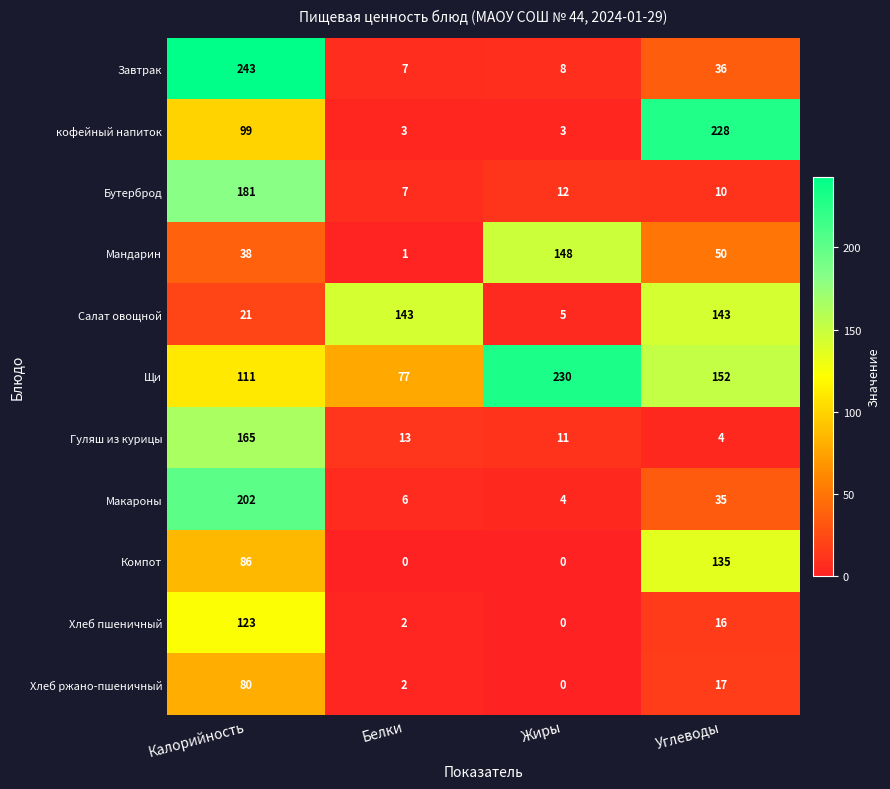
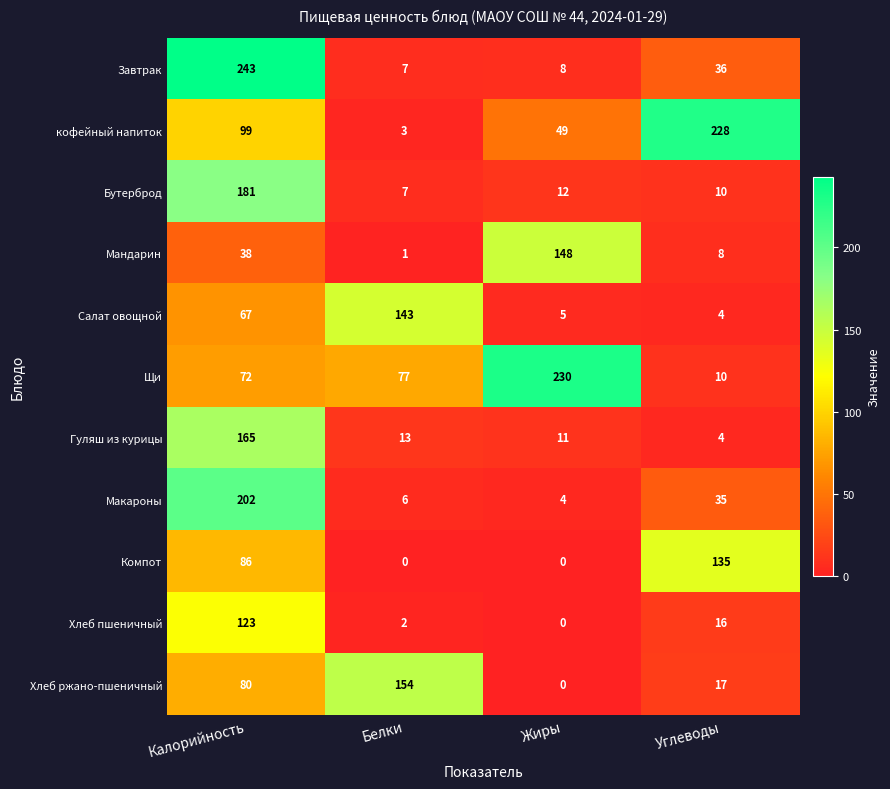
кофейный напиток, Жиры: 3 -> 49
Мандарин, Углеводы: 50 -> 8
Салат овощной, Калорийность: 21 -> 67
Салат овощной, Углеводы: 143 -> 4
Щи, Калорийность: 111 -> 72
Щи, Углеводы: 152 -> 10
Хлеб ржано-пшеничный, Белки: 2 -> 154
